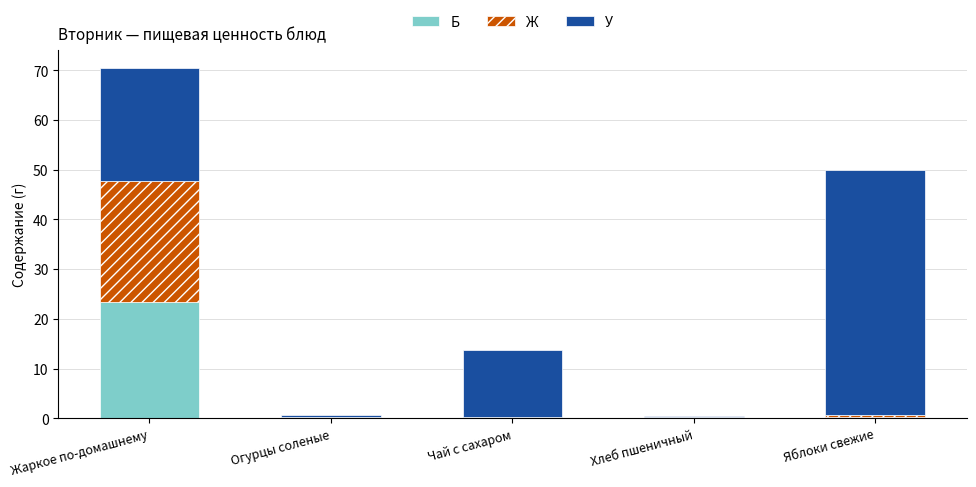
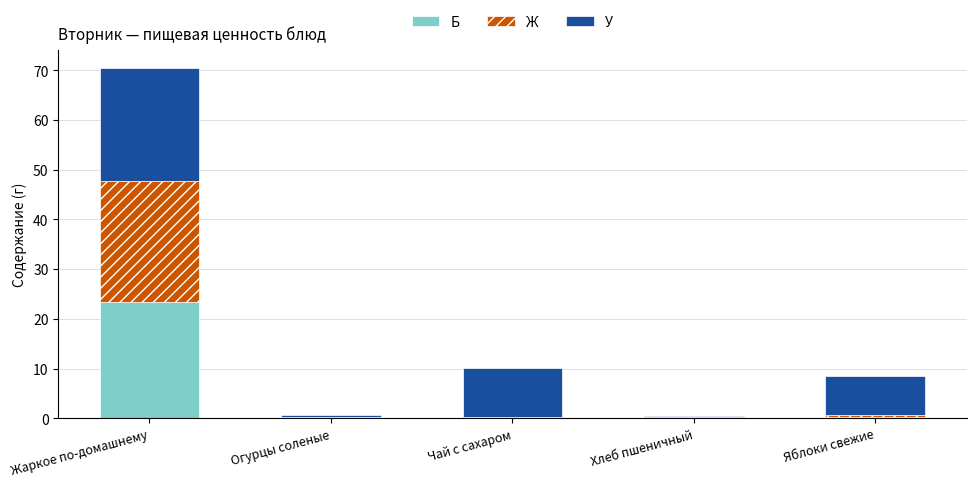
У, Чай с сахаром: 14 -> 10
У, Яблоки свежие: 49 -> 8
